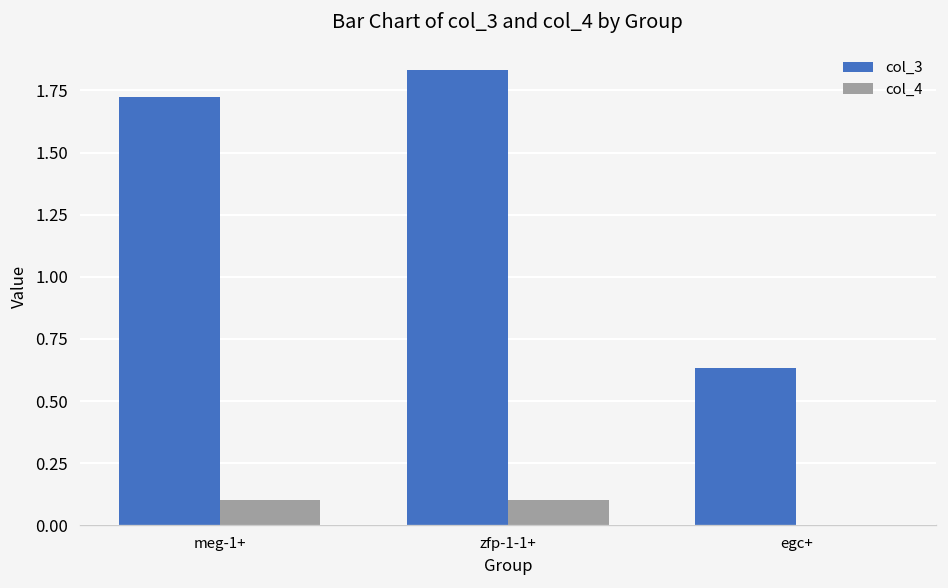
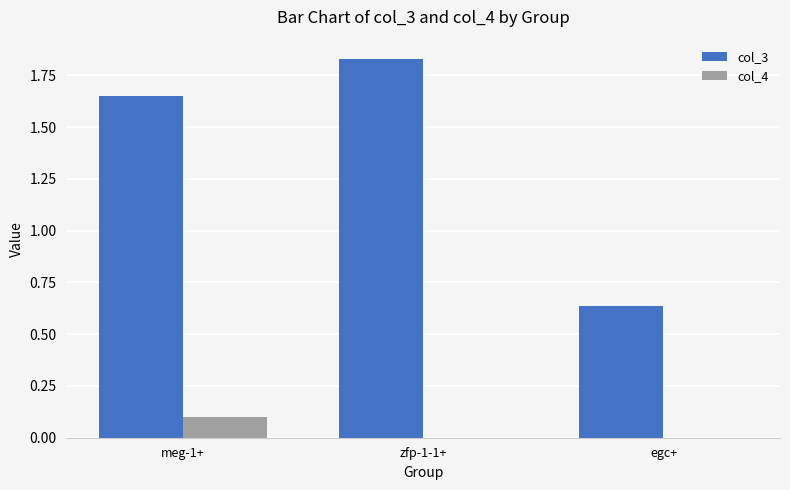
col_3, meg-1+: 1.72 -> 1.65
col_4, zfp-1-1+: 0.1 -> 0.0
